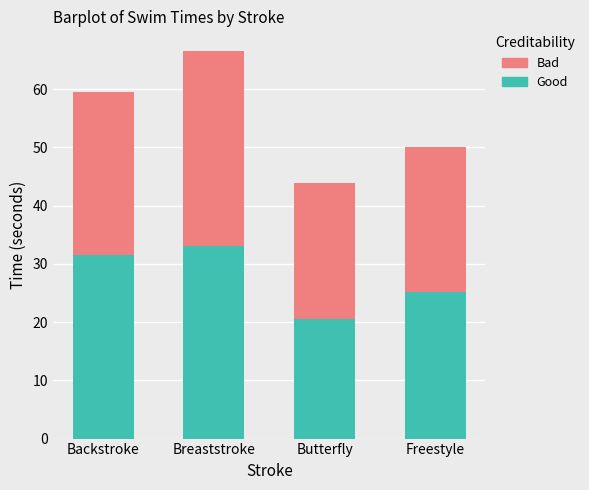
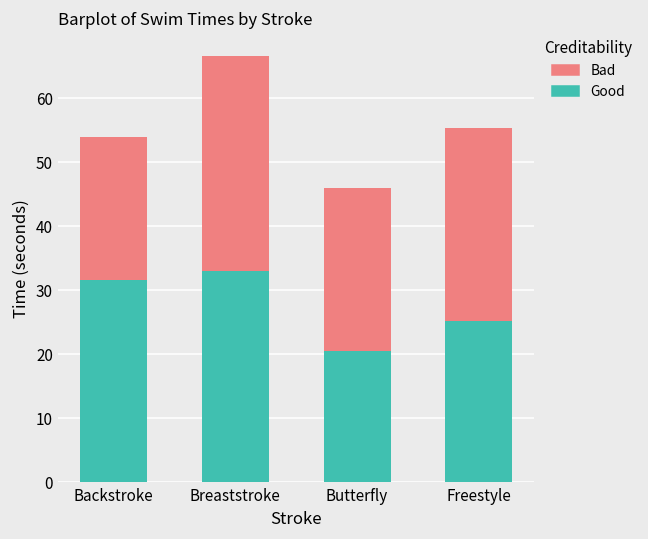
Bad, Backstroke: 28 -> 22
Bad, Butterfly: 23 -> 26
Bad, Freestyle: 25 -> 30
